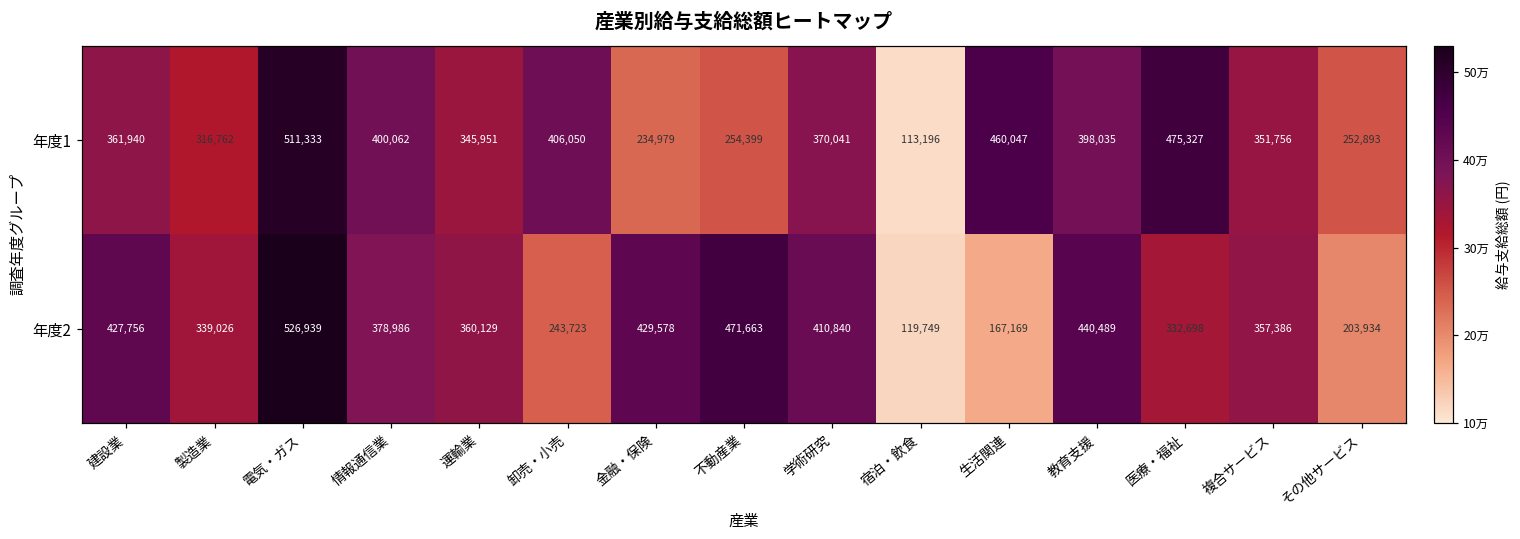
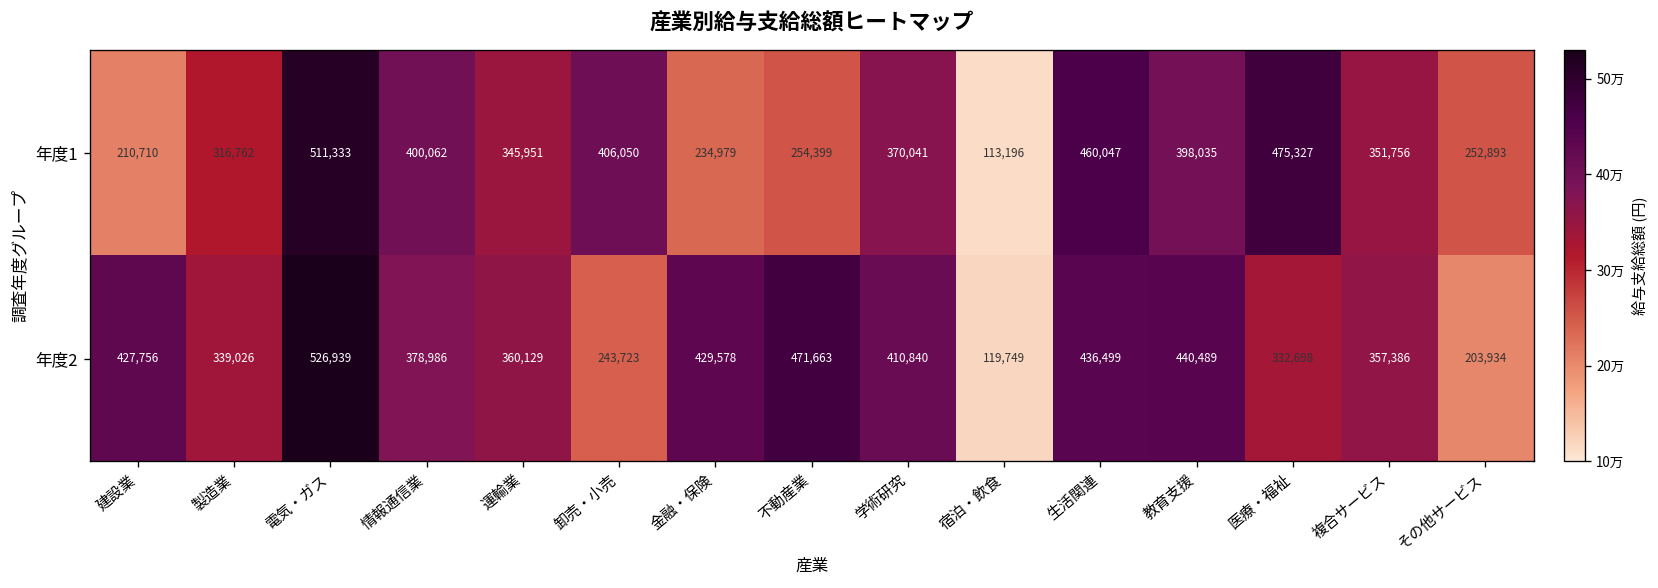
年度1, 建設業: 361,940 -> 210,710
年度2, 生活関連: 167,169 -> 436,499
